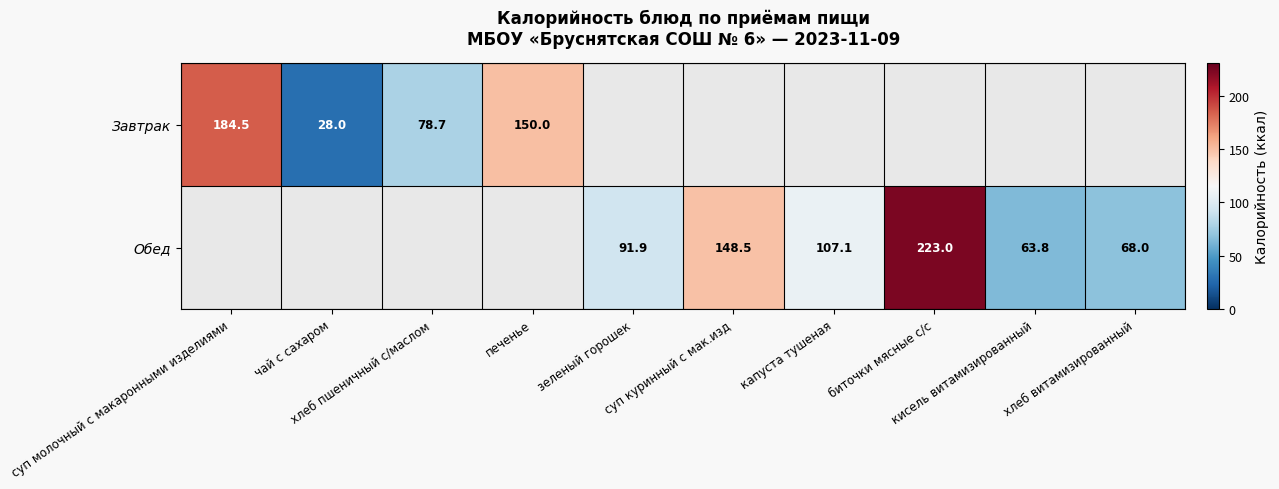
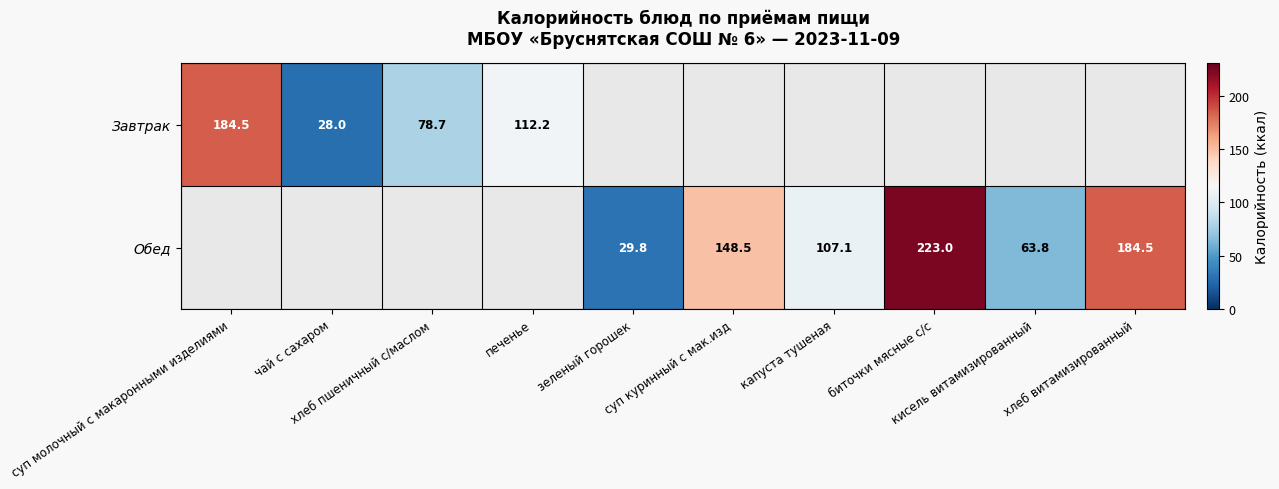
Завтрак, печенье: 150.0 -> 112.2
Обед, зеленый горошек: 91.9 -> 29.8
Обед, хлеб витамизированный: 68.0 -> 184.5
